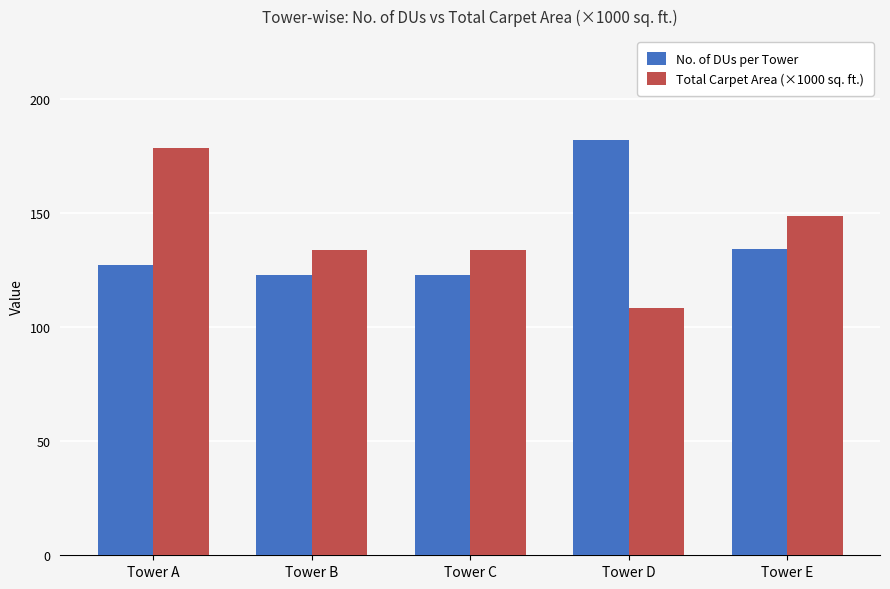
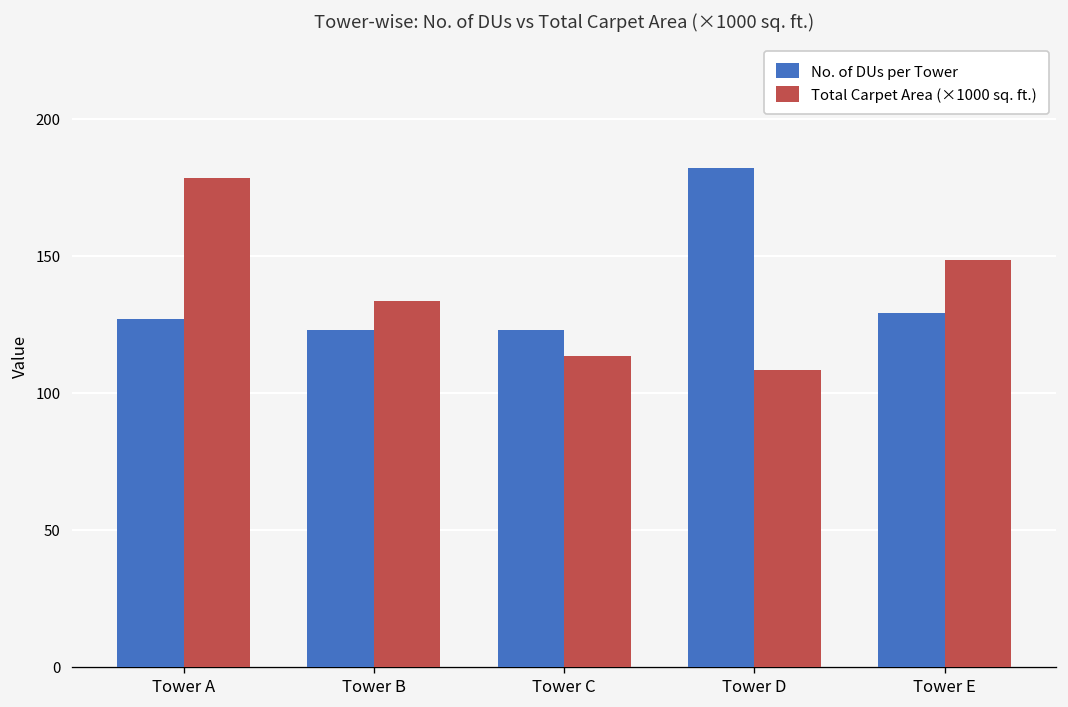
Total Carpet Area (×1000 sq. ft.), Tower C: 134 -> 114
No. of DUs per Tower, Tower E: 134 -> 129
